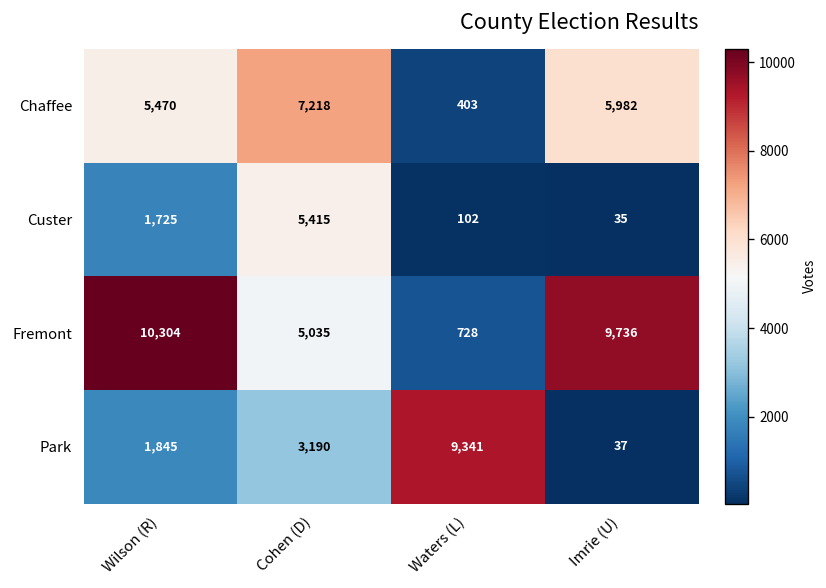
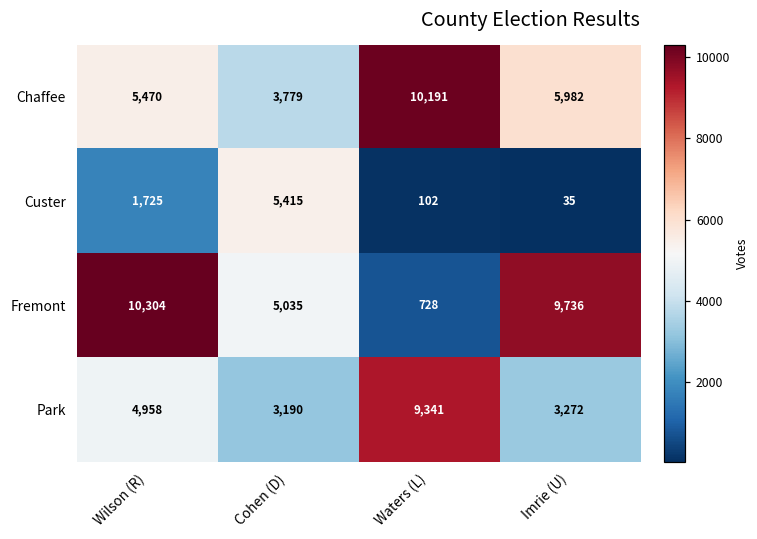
Chaffee, Cohen (D): 7,218 -> 3,779
Chaffee, Waters (L): 403 -> 10,191
Park, Wilson (R): 1,845 -> 4,958
Park, Imrie (U): 37 -> 3,272
